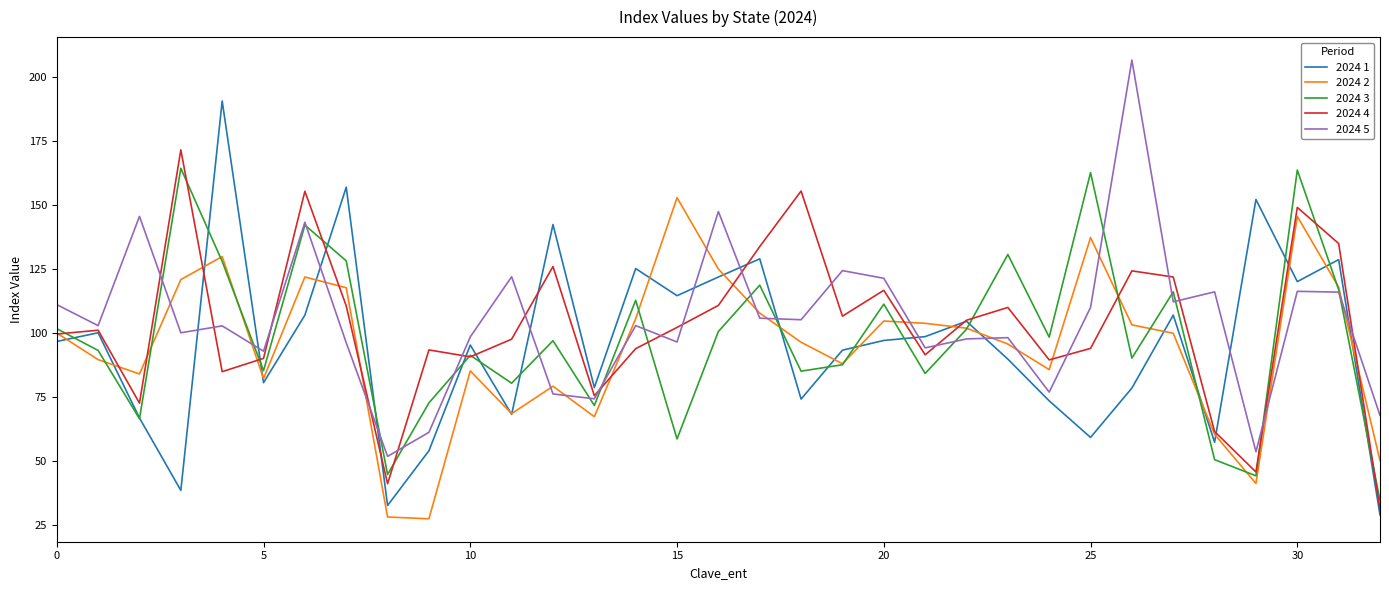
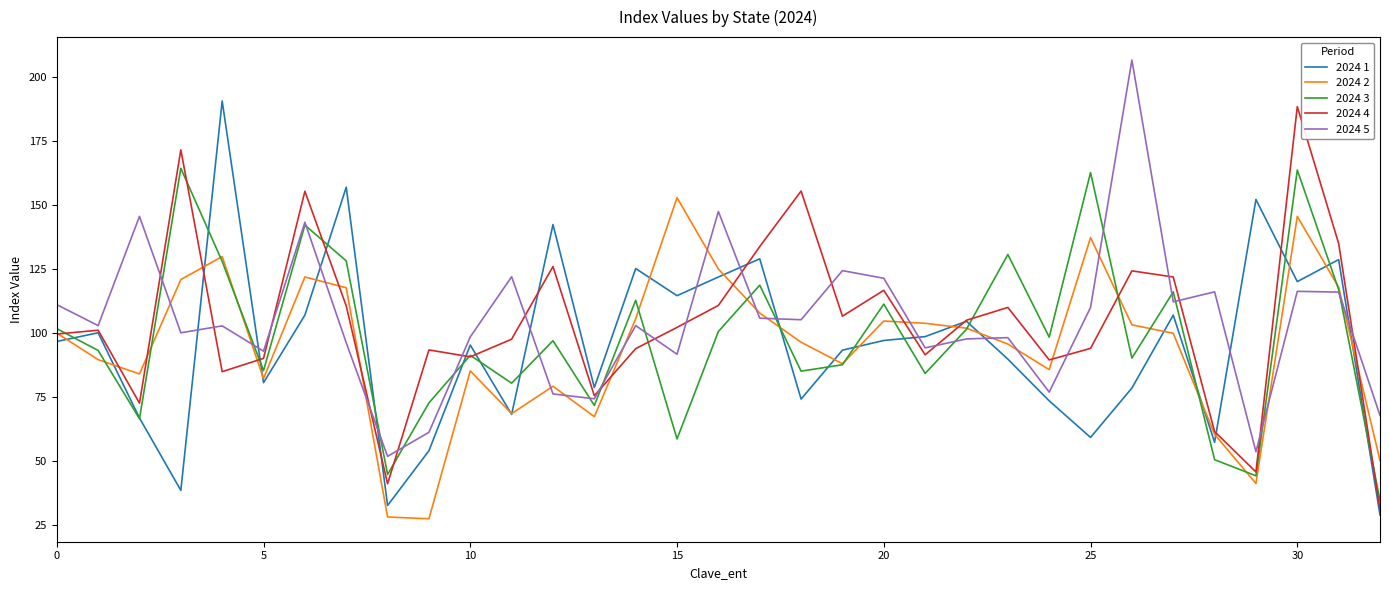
2024 5, 15: 97 -> 92
2024 4, 30: 149 -> 189
